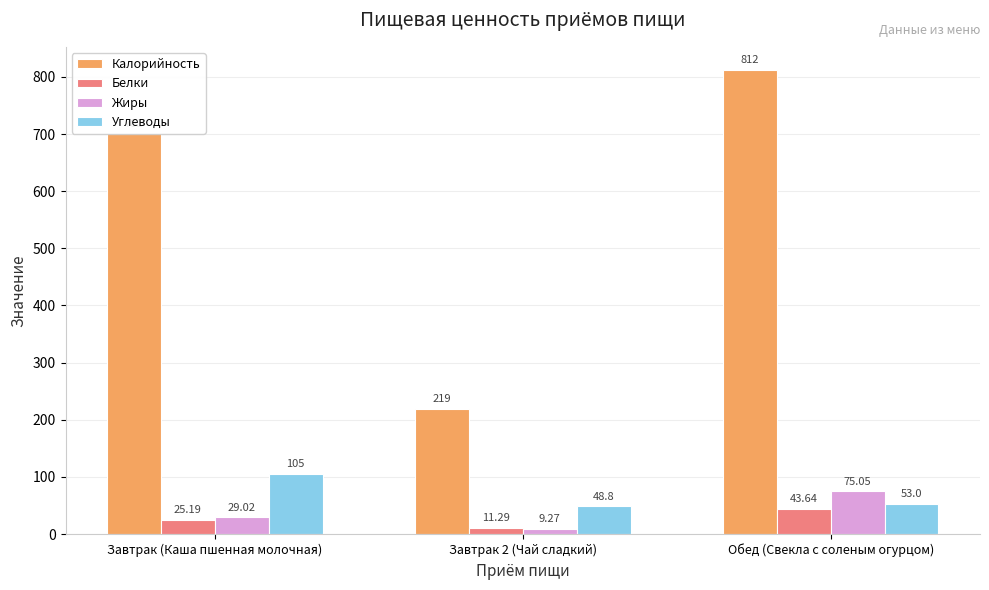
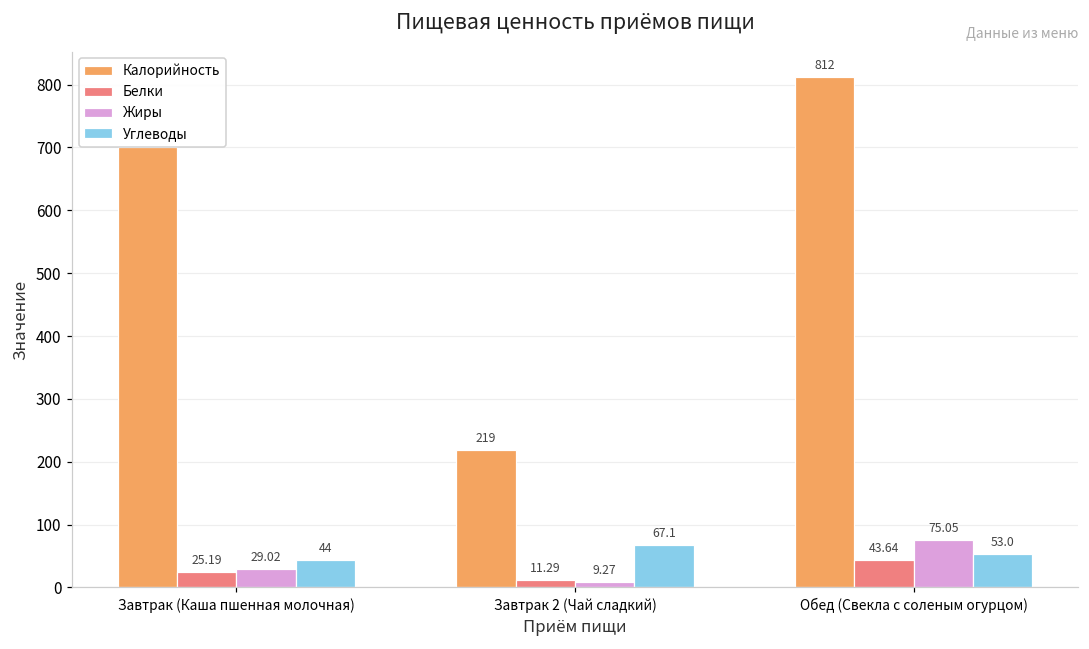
Углеводы, Завтрак (Каша пшенная молочная): 105 -> 44
Углеводы, Завтрак 2 (Чай сладкий): 48.8 -> 67.1
